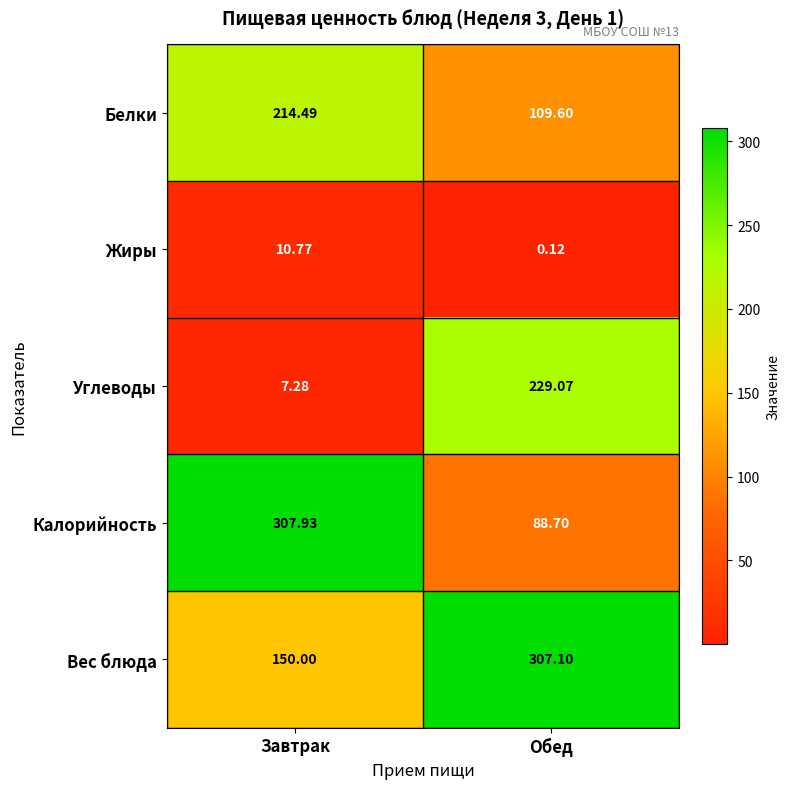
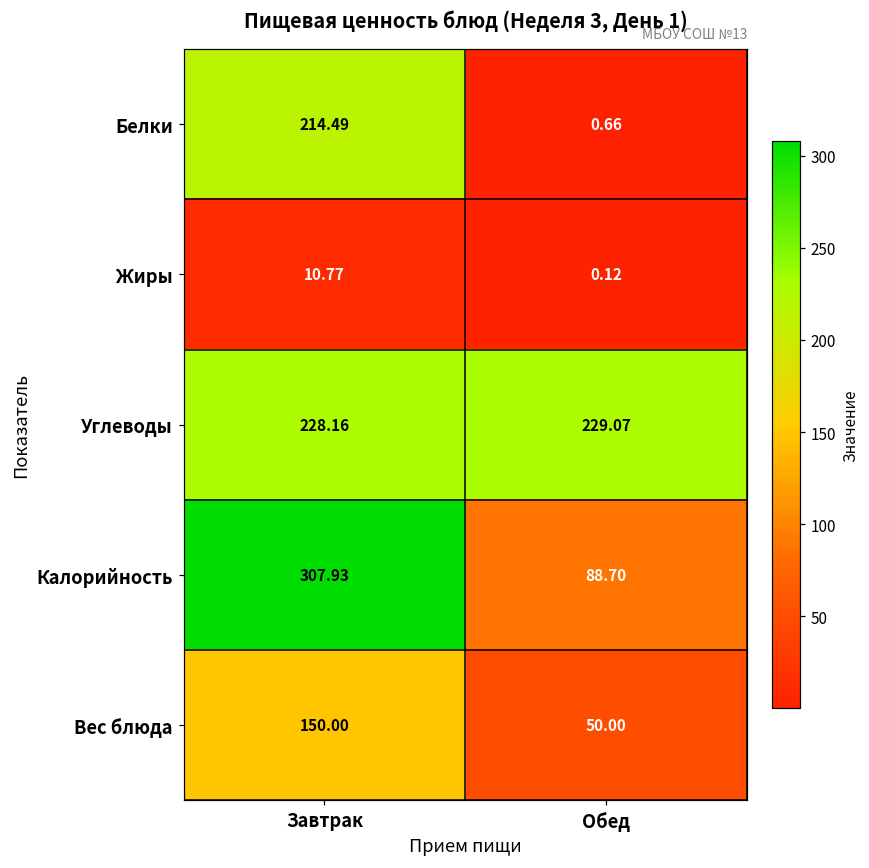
Белки, Обед: 109.60 -> 0.66
Углеводы, Завтрак: 7.28 -> 228.16
Вес блюда, Обед: 307.10 -> 50.00
